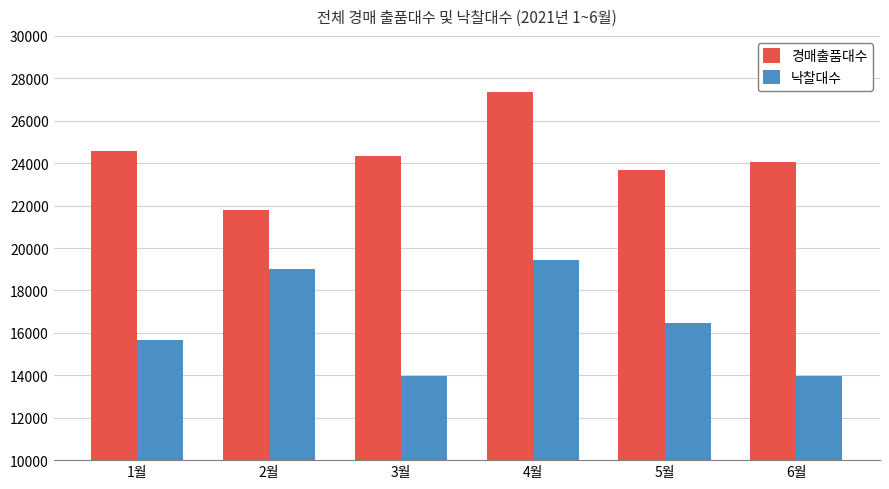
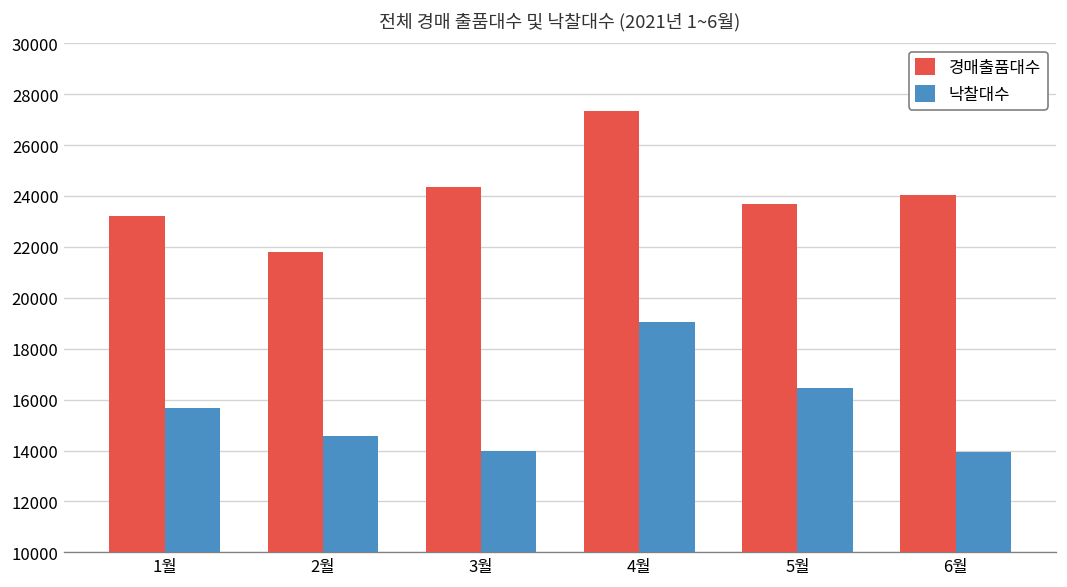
경매출품대수, 1월: 24600 -> 23200
낙찰대수, 2월: 19000 -> 14600
낙찰대수, 4월: 19400 -> 19100
